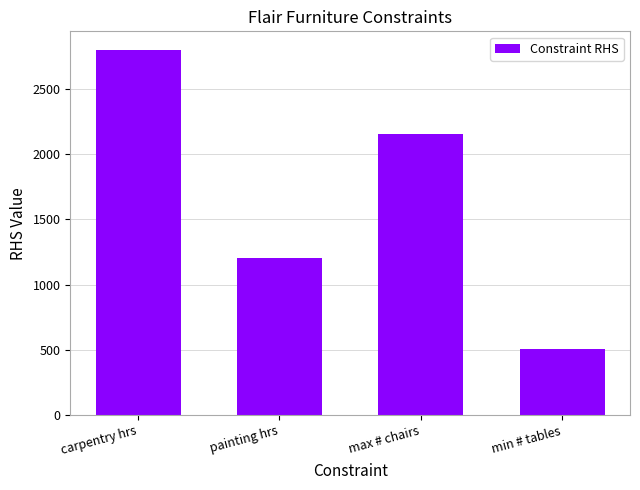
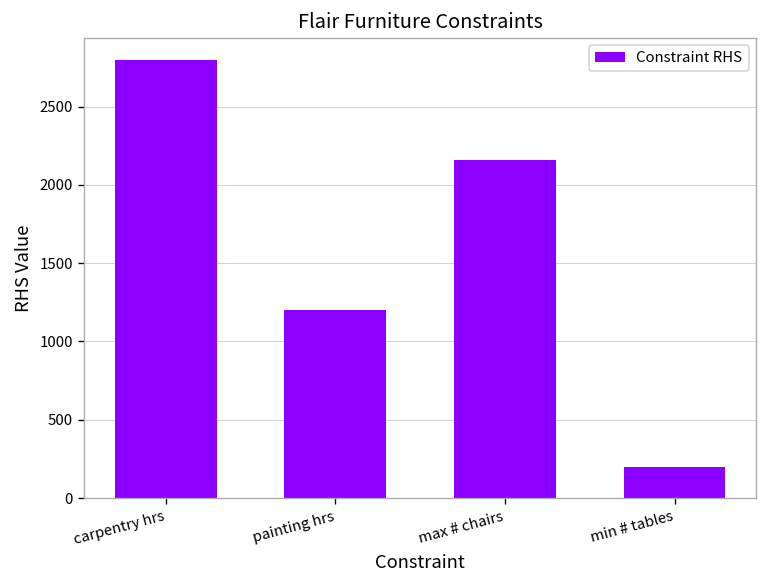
min # tables: 500 -> 200
